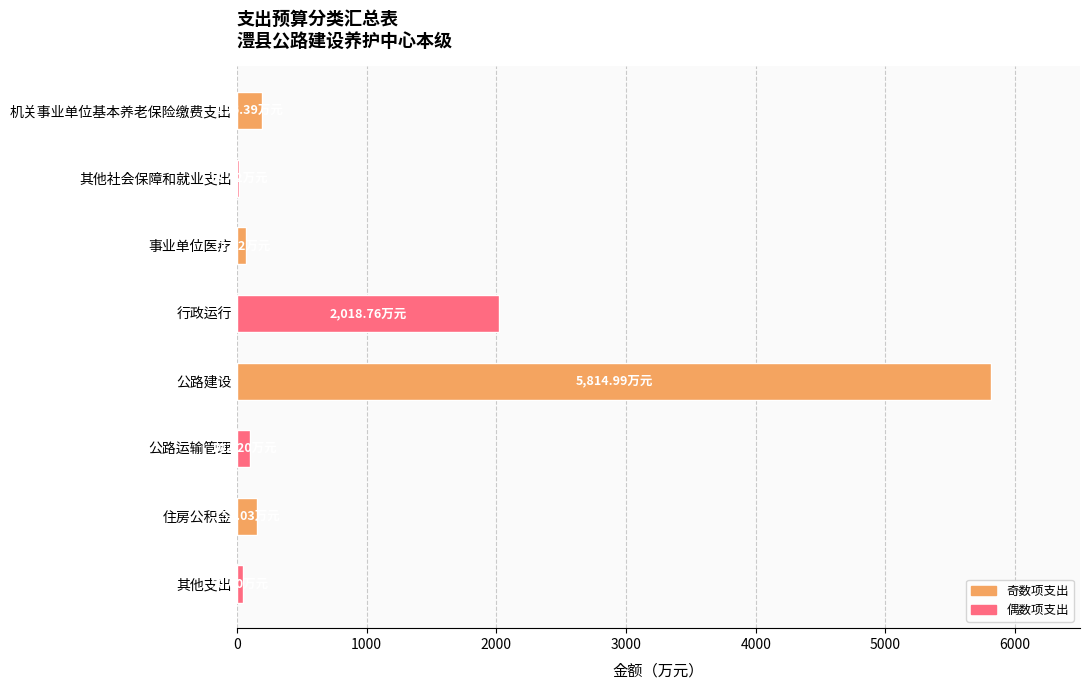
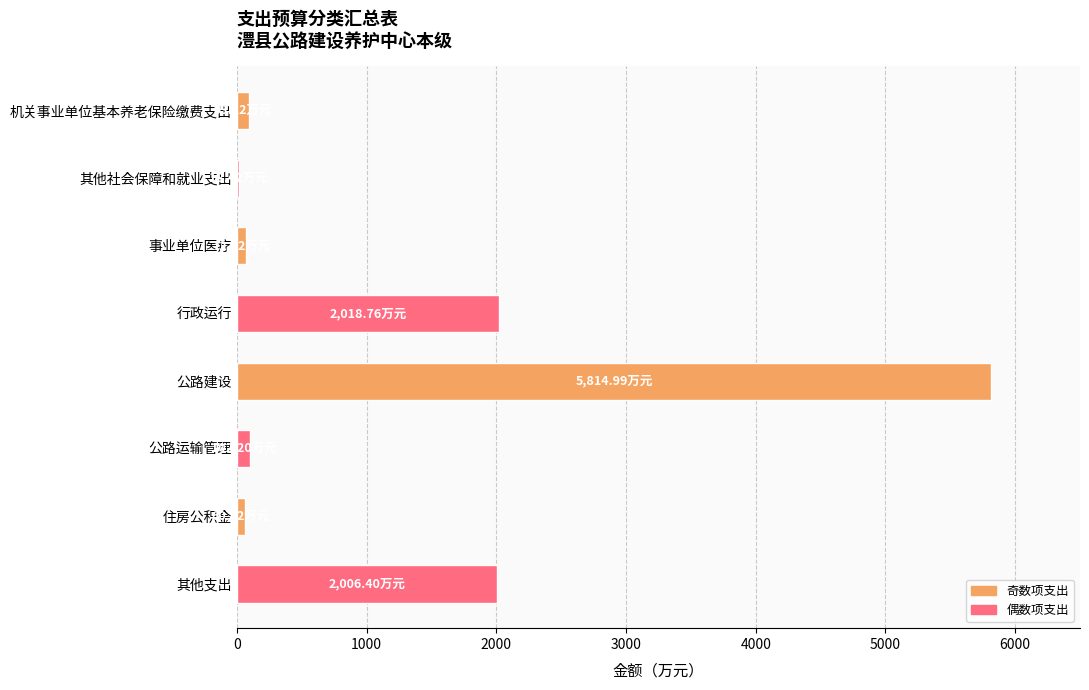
机关事业单位基本养老保险缴费支出: 200 -> 90
住房公积金: 150 -> 60
其他支出: 50 -> 2010
